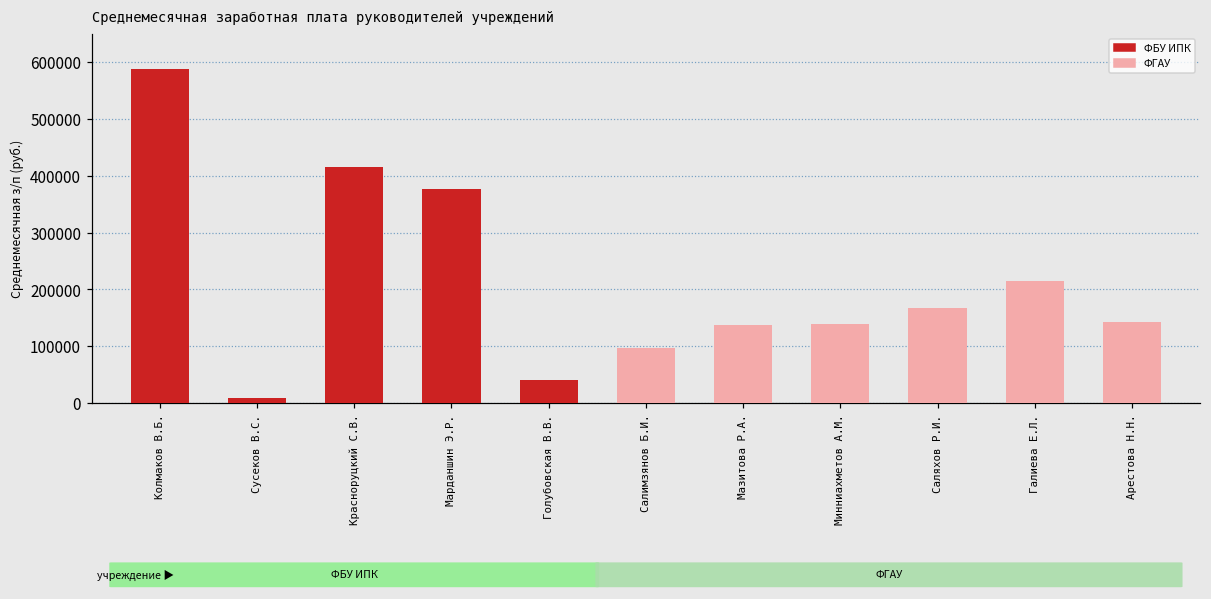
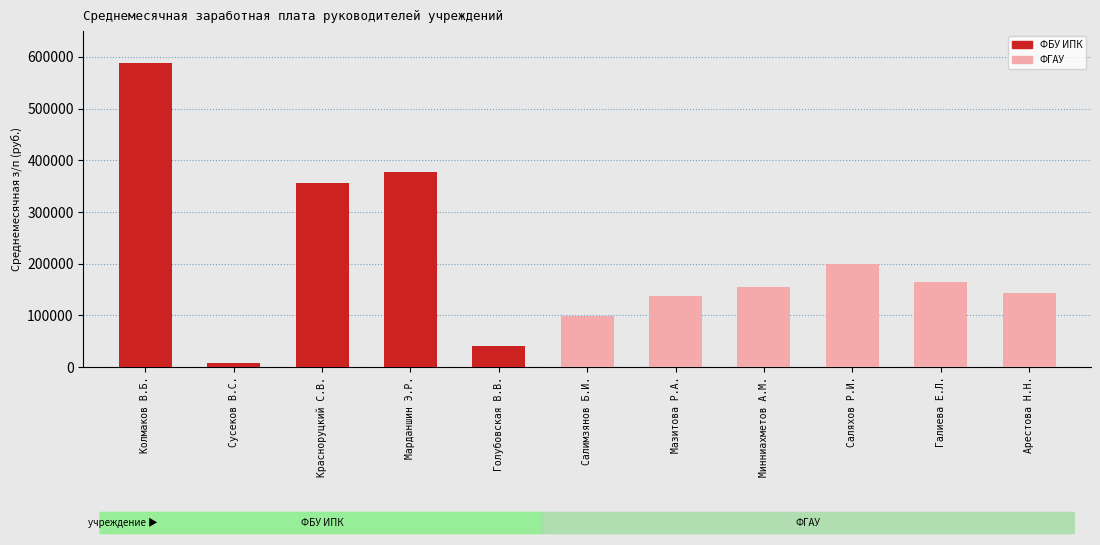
Красноруцкий С.В.: 420000 -> 360000
Минниахметов А.М.: 140000 -> 160000
Саляхов Р.И.: 170000 -> 200000
Галиева Е.Л.: 210000 -> 160000
